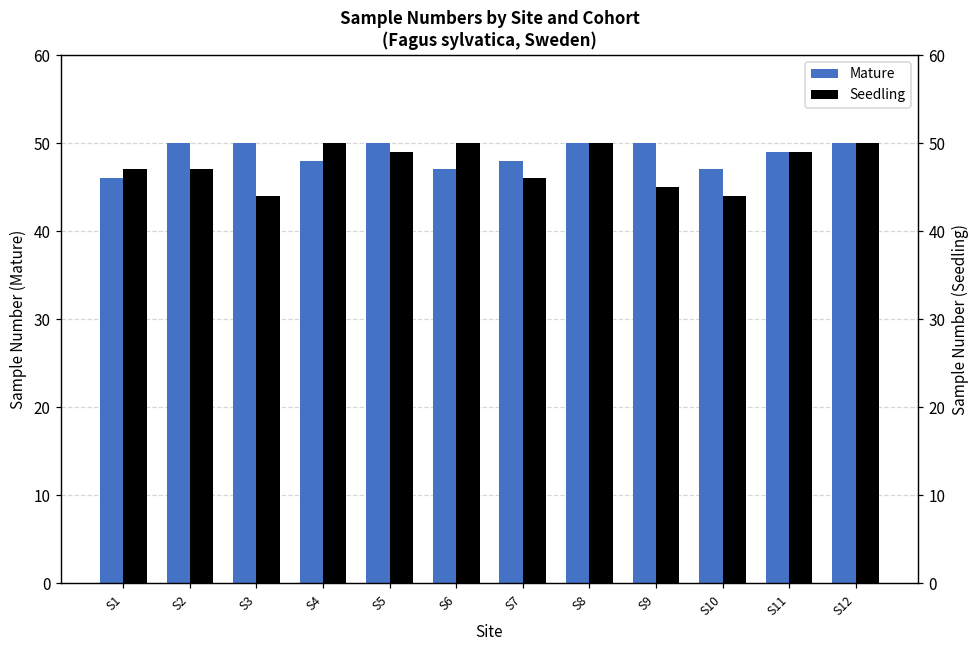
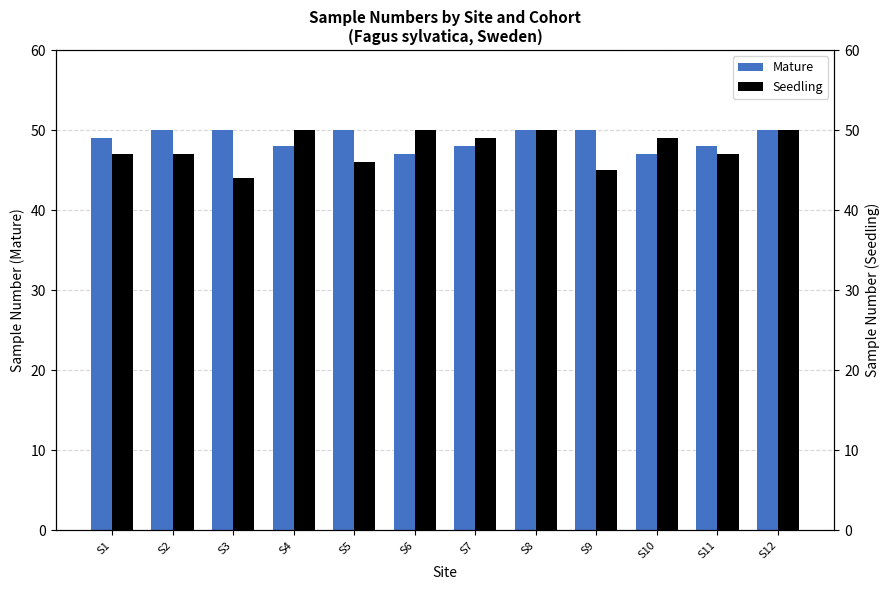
Mature, S1: 46 -> 49
Seedling, S5: 49 -> 46
Seedling, S7: 46 -> 49
Seedling, S10: 44 -> 49
Mature, S11: 49 -> 48
Seedling, S11: 49 -> 47
